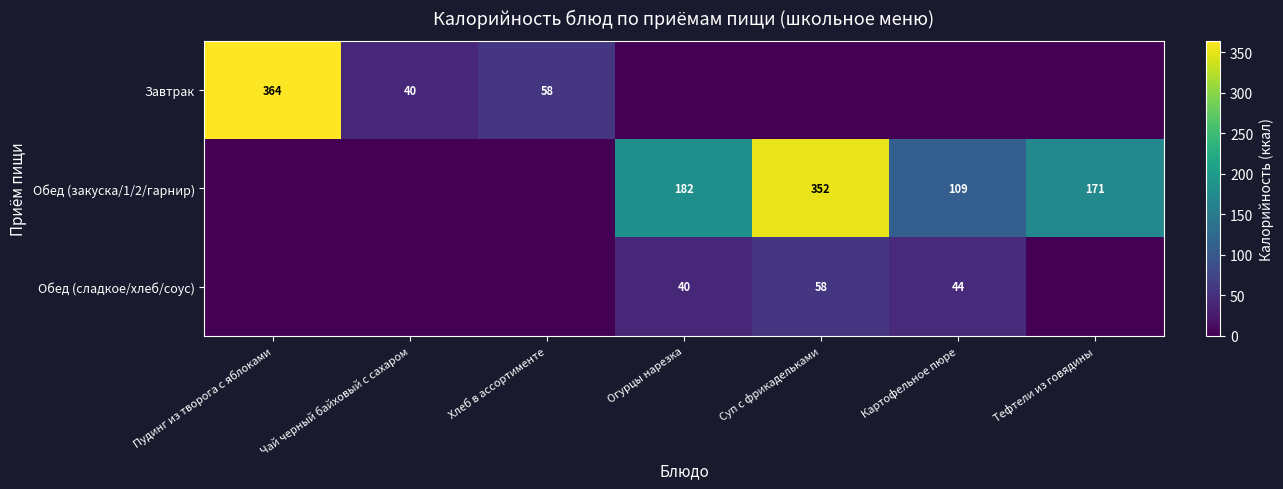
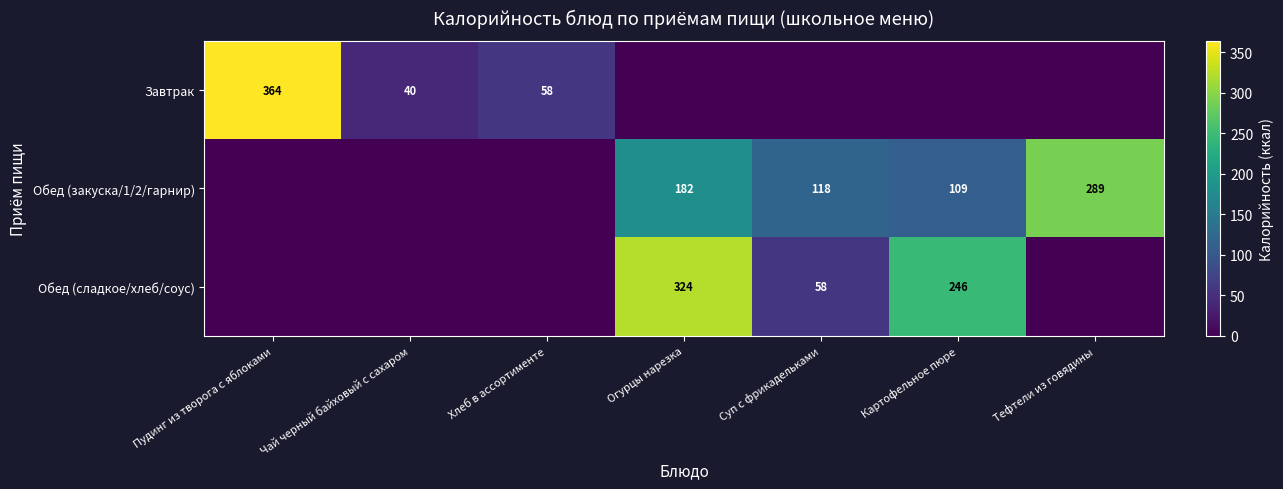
Обед (закуска/1/2/гарнир), Суп с фрикадельками: 352 -> 118
Обед (закуска/1/2/гарнир), Тефтели из говядины: 171 -> 289
Обед (сладкое/хлеб/соус), Огурцы нарезка: 40 -> 324
Обед (сладкое/хлеб/соус), Картофельное пюре: 44 -> 246
